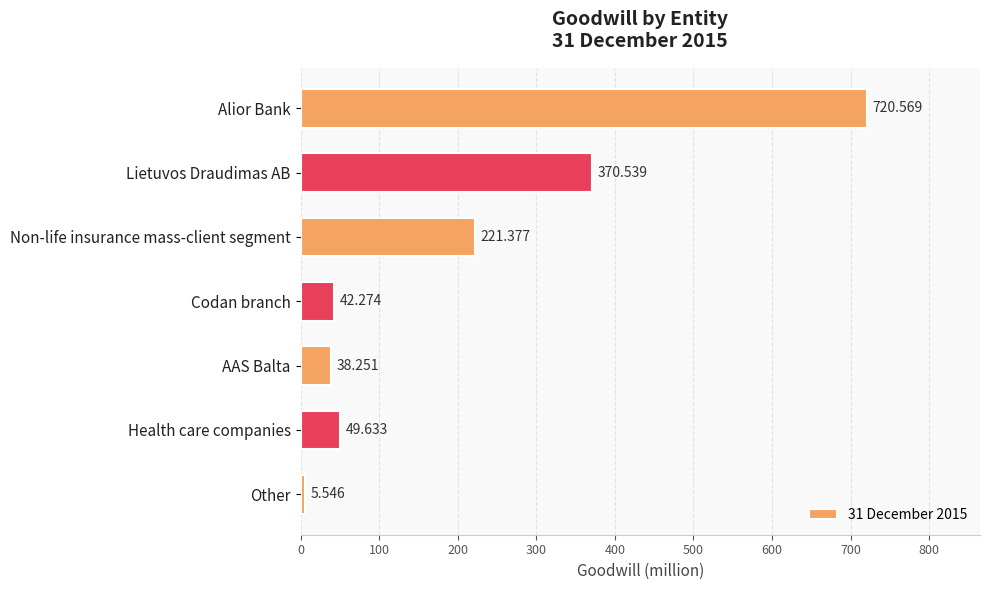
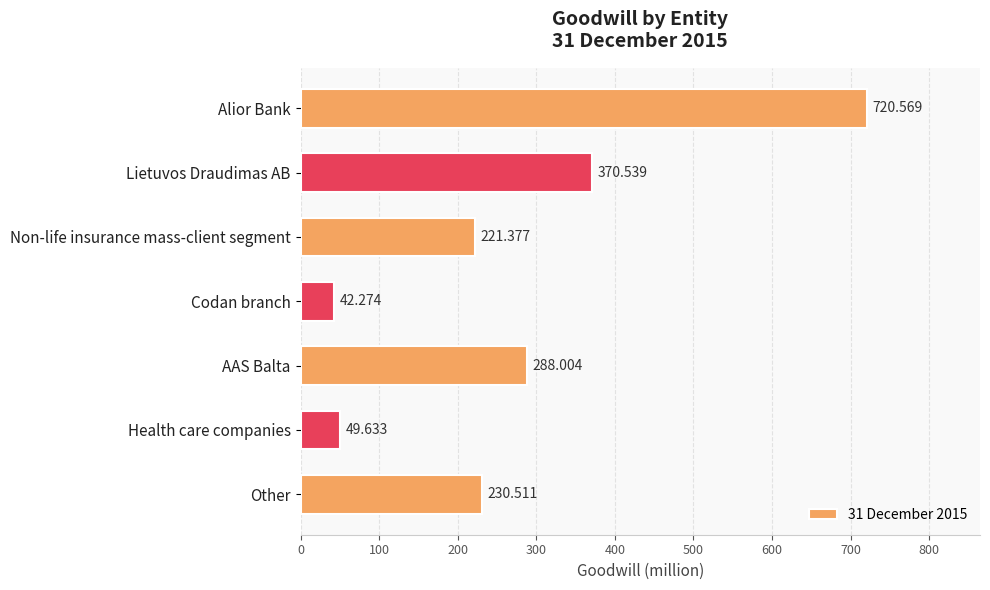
AAS Balta: 38.251 -> 288.004
Other: 5.546 -> 230.511
